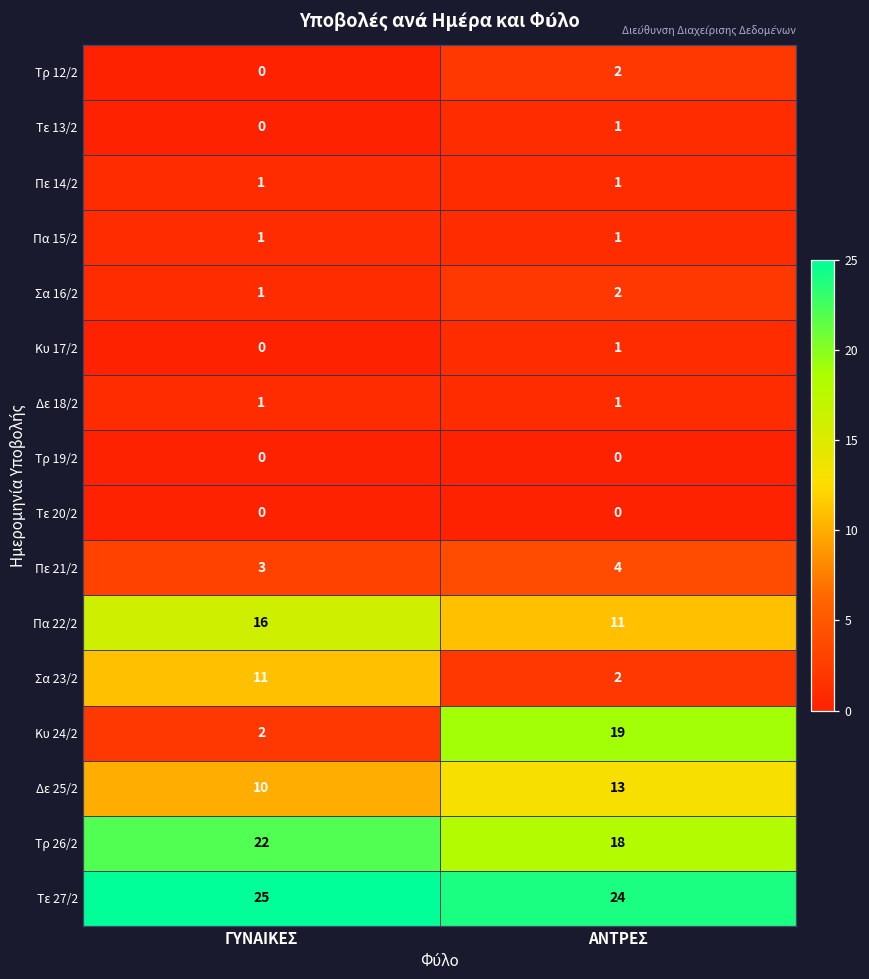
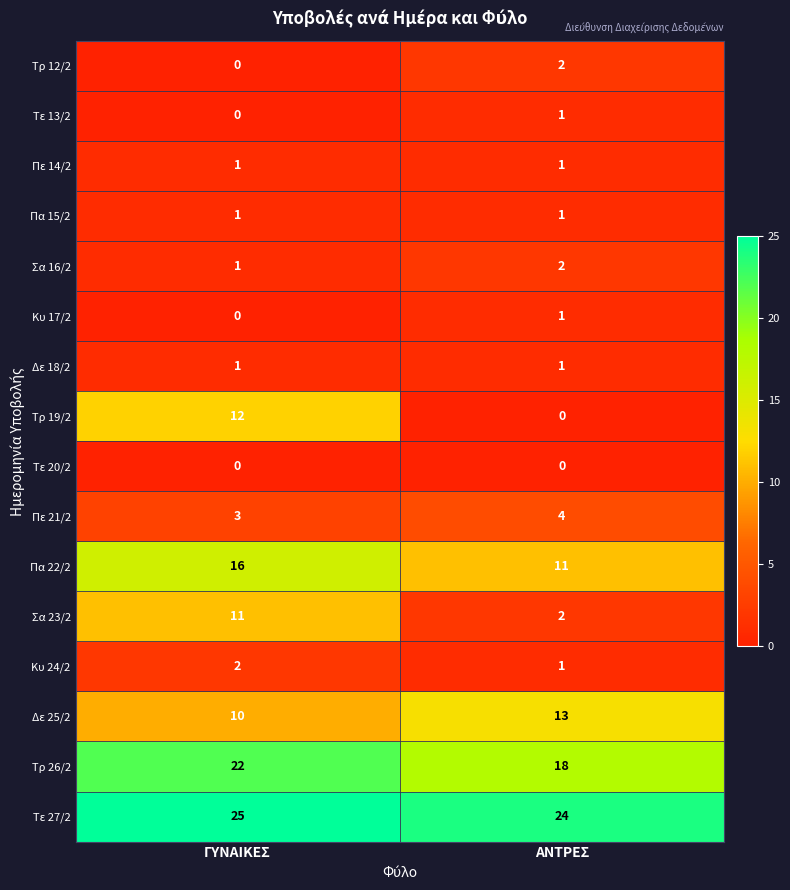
Τρ 19/2, ΓΥΝΑΙΚΕΣ: 0 -> 12
Κυ 24/2, ΑΝΤΡΕΣ: 19 -> 1
